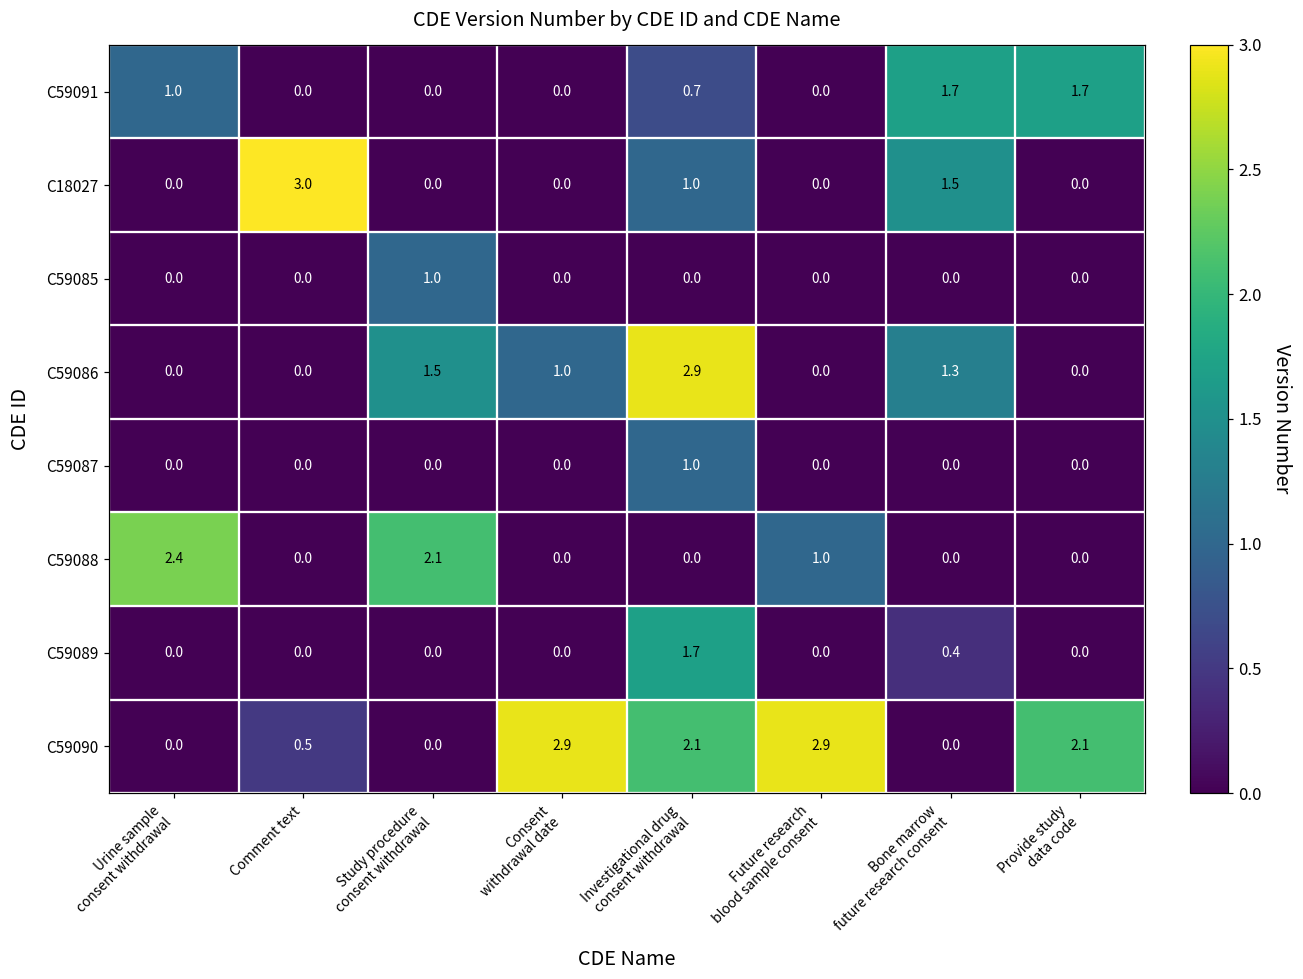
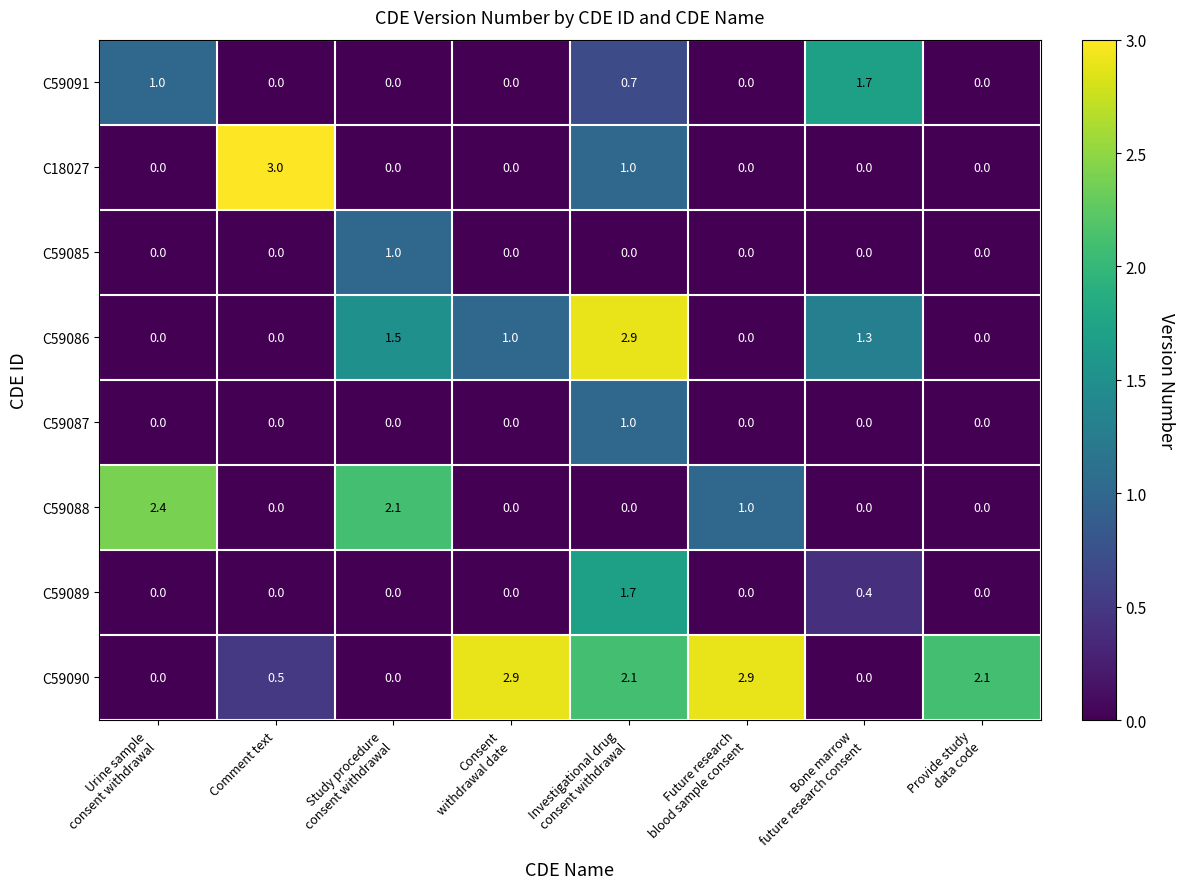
C59091, Provide study data code: 1.7 -> 0.0
C18027, Bone marrow future research consent: 1.5 -> 0.0
